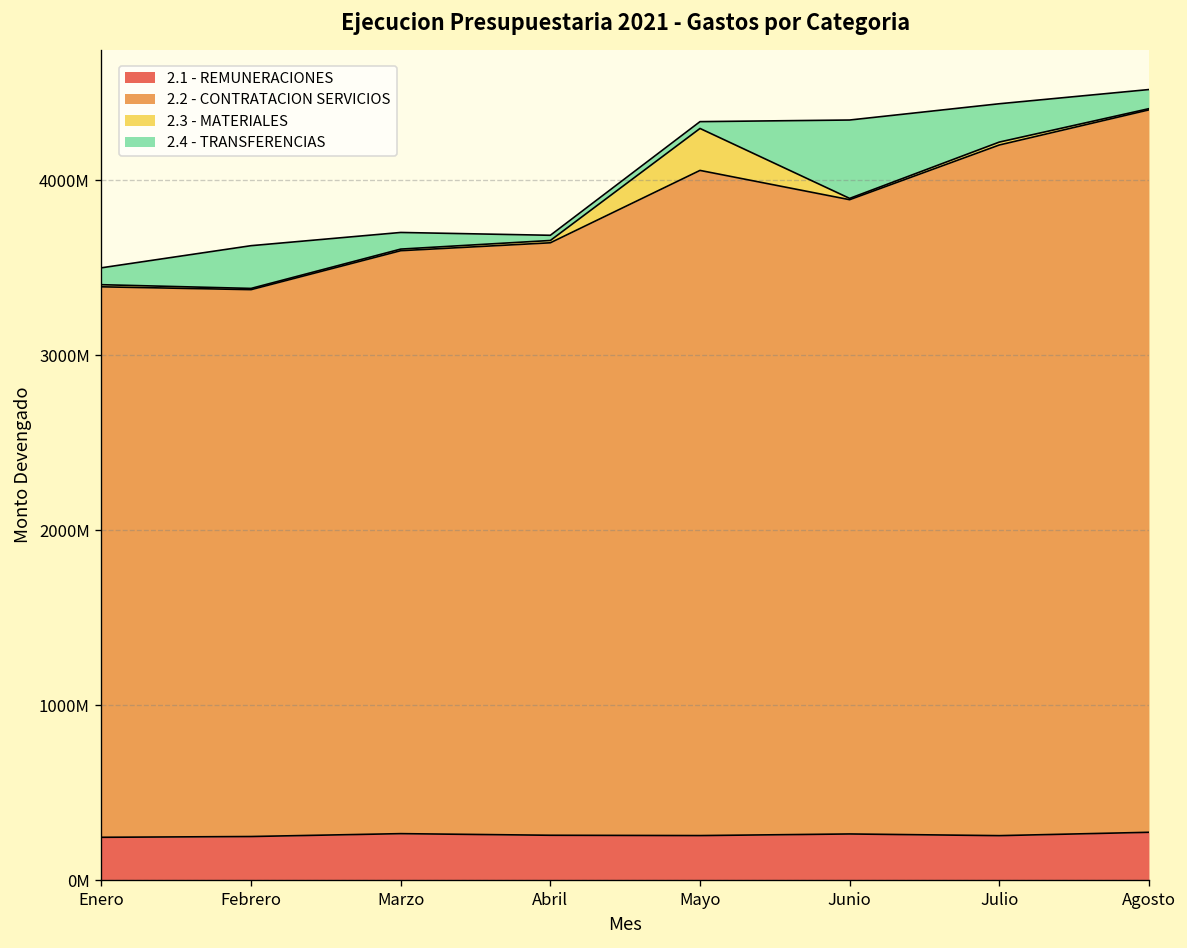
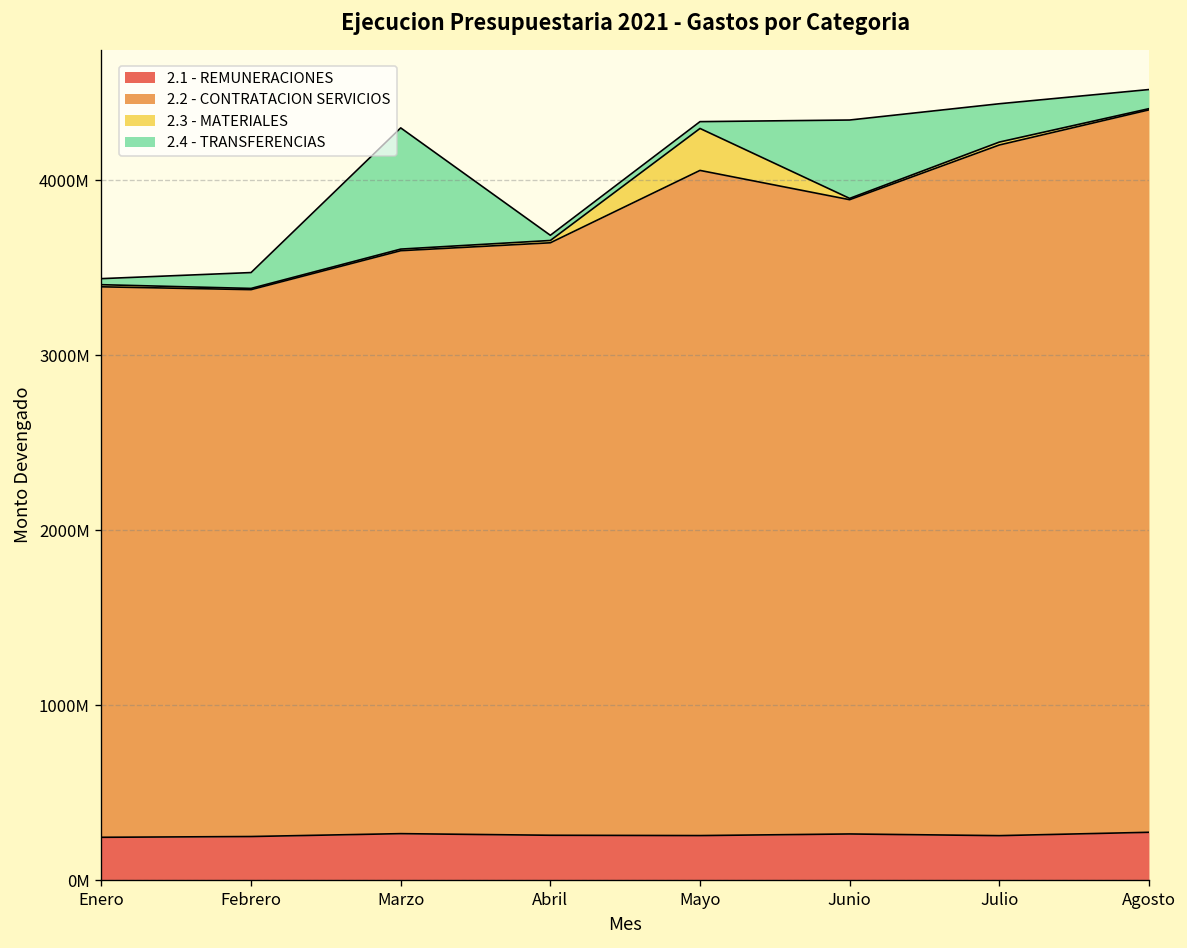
Ejecucion Presupuestaria 2021 - Gastos por Categoria, 2.4 - TRANSFERENCIAS, Enero: 100000000 -> 30000000
Ejecucion Presupuestaria 2021 - Gastos por Categoria, 2.4 - TRANSFERENCIAS, Febrero: 240000000 -> 90000000
Ejecucion Presupuestaria 2021 - Gastos por Categoria, 2.4 - TRANSFERENCIAS, Marzo: 90000000 -> 690000000
